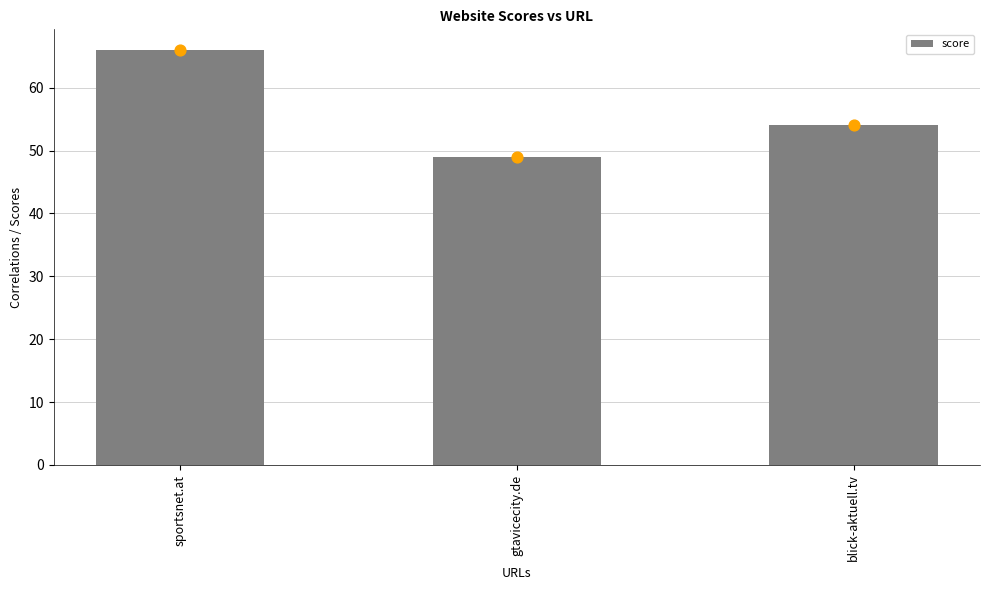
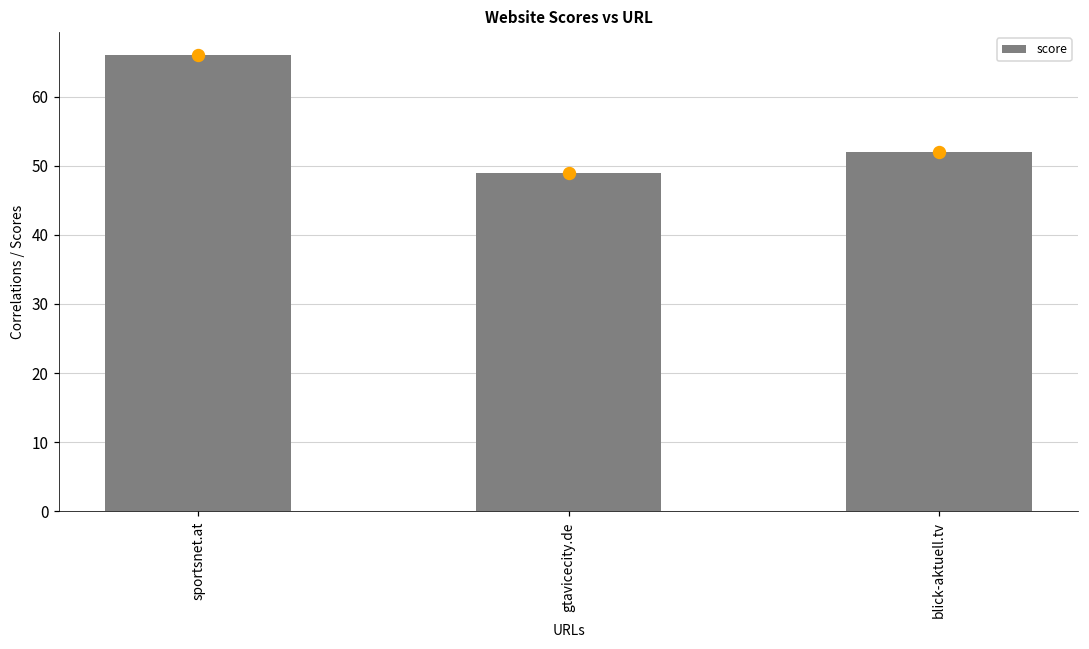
blick-aktuell.tv: 54 -> 52
